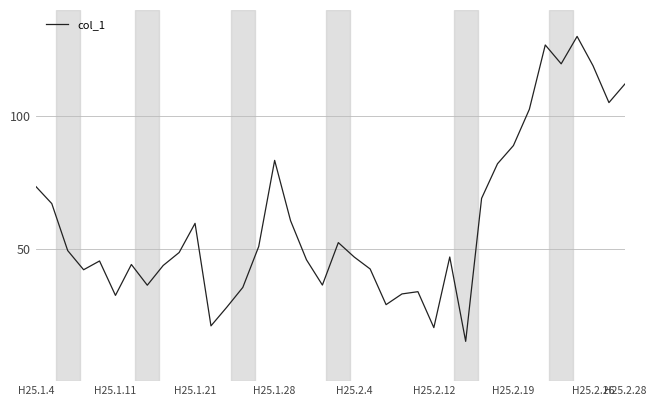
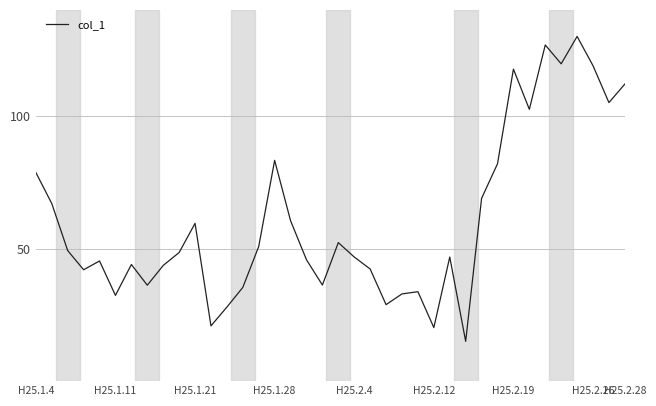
H25.1.4: 73 -> 79
H25.2.19: 89 -> 118
